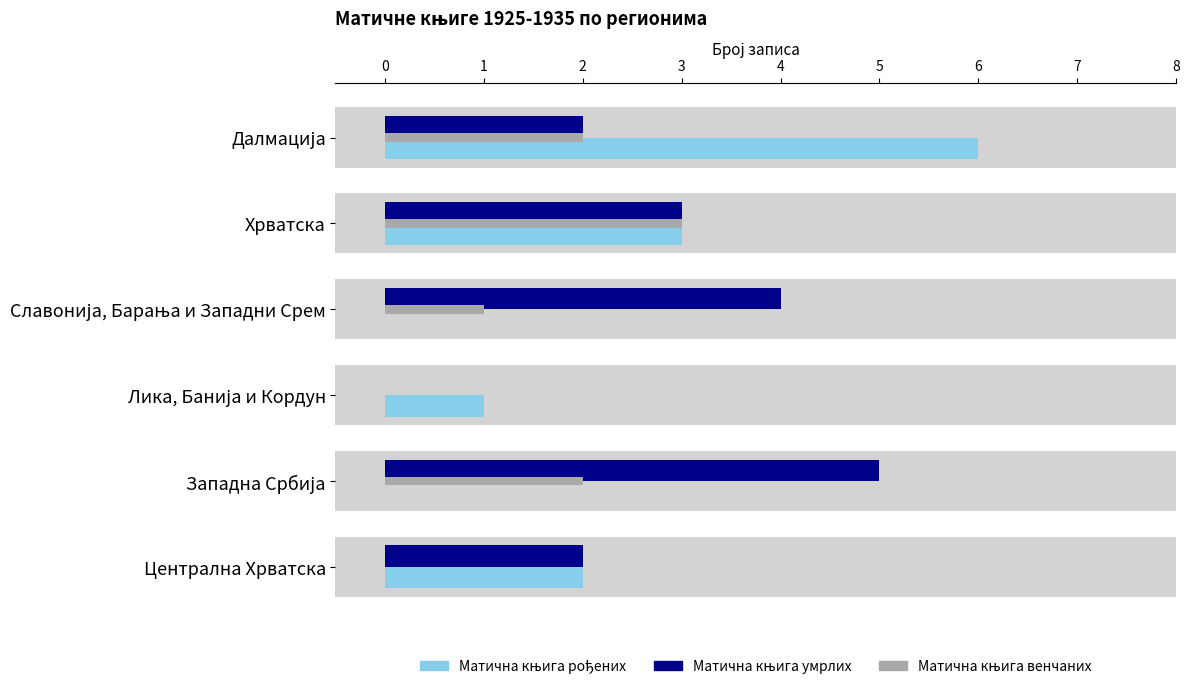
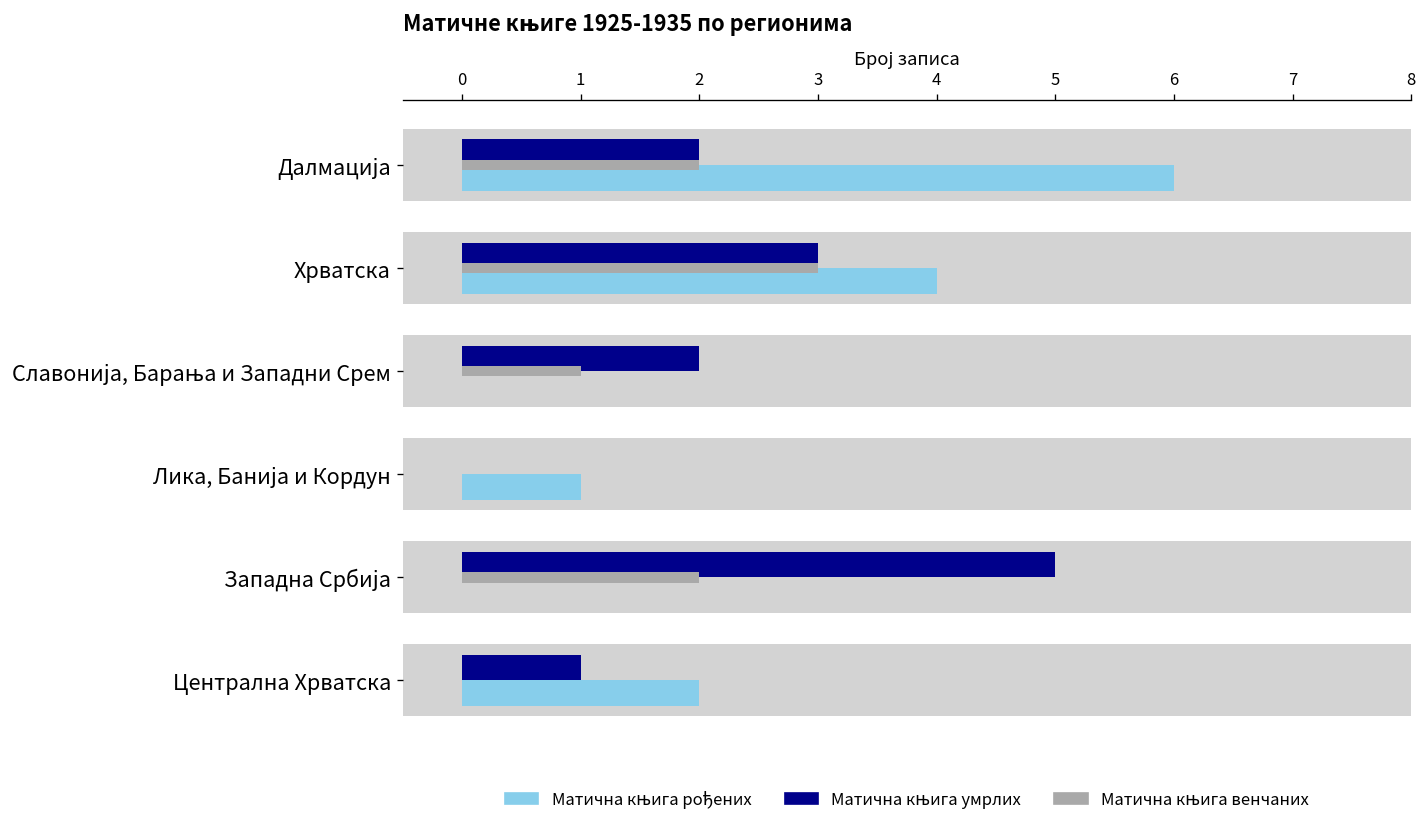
Матична књига рођених, Хрватска: 3 -> 4
Матична књига умрлих, Славонија, Барања и Западни Срем: 4 -> 2
Матична књига умрлих, Централна Хрватска: 2 -> 1
